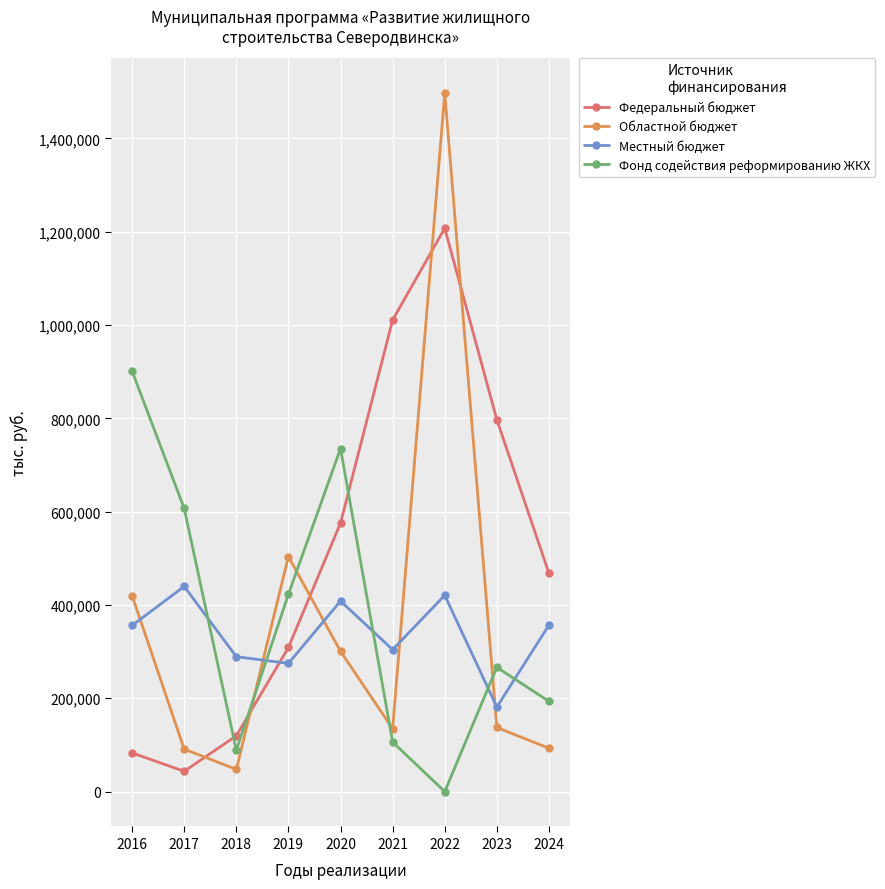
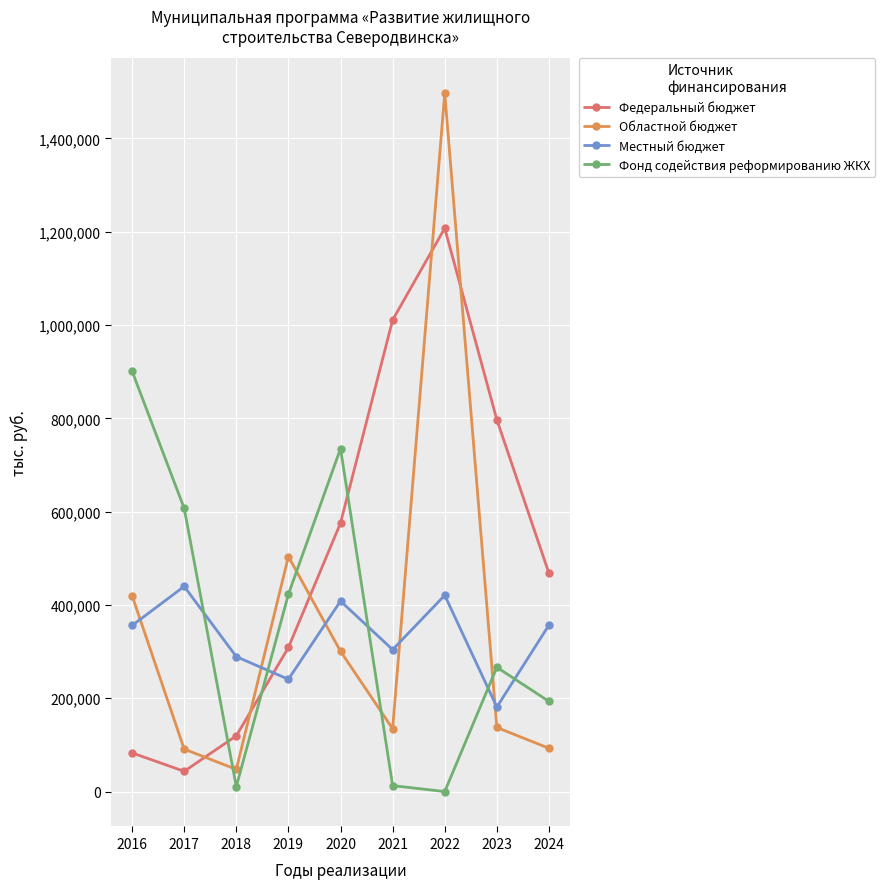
Фонд содействия реформированию ЖКХ, 2018: 90,000 -> 10,000
Местный бюджет, 2019: 270,000 -> 240,000
Фонд содействия реформированию ЖКХ, 2021: 110,000 -> 10,000
